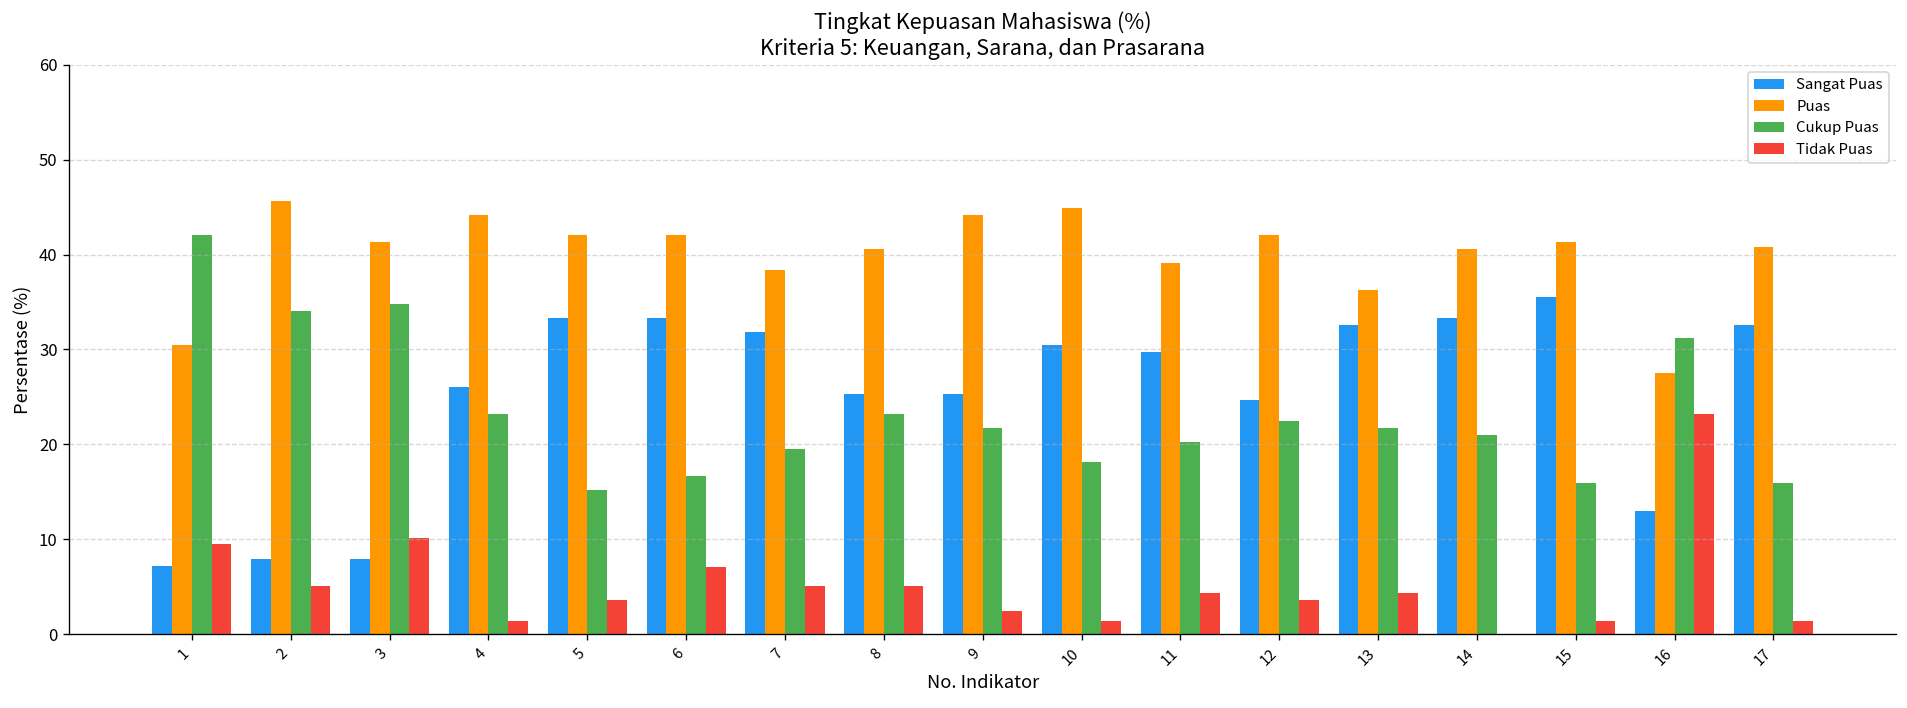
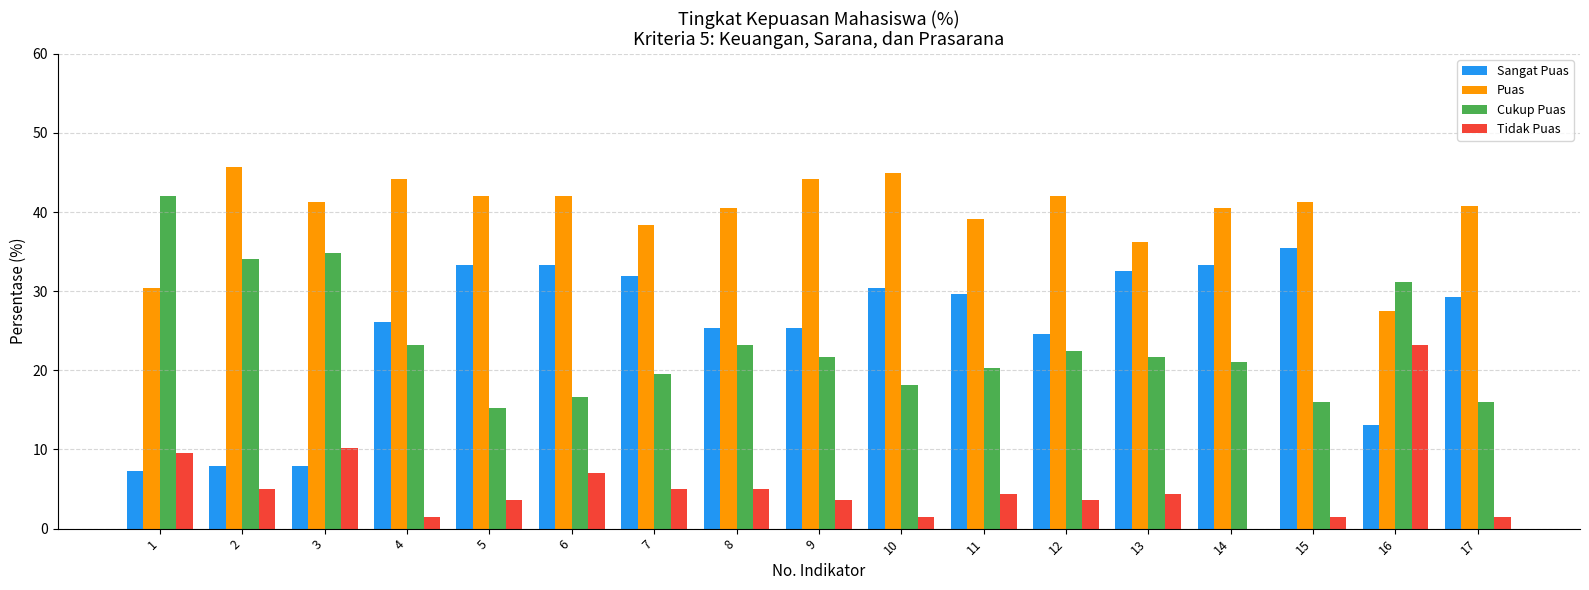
Tidak Puas, 9: 2 -> 4
Sangat Puas, 17: 33 -> 29
